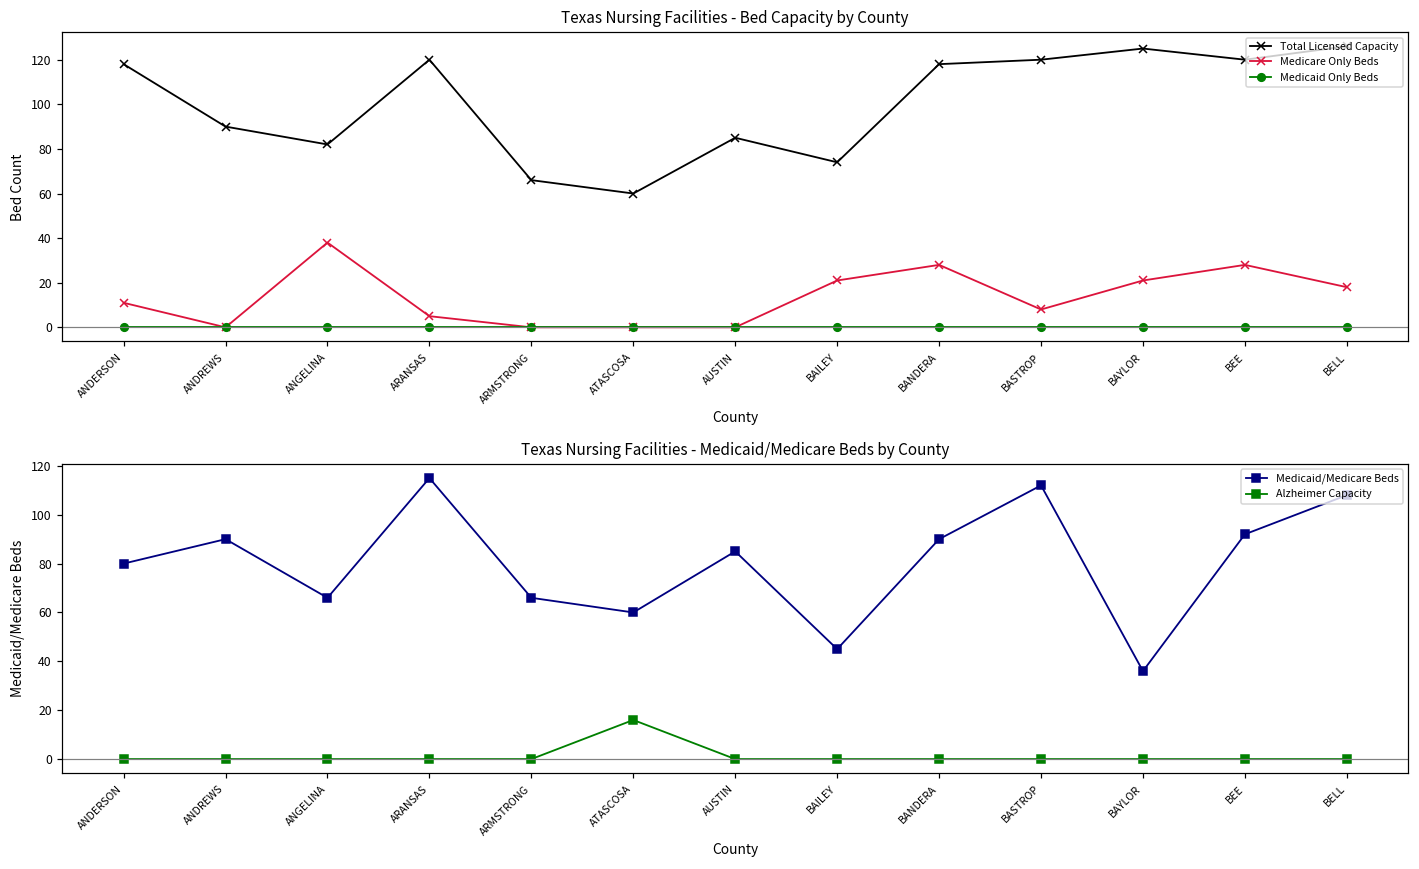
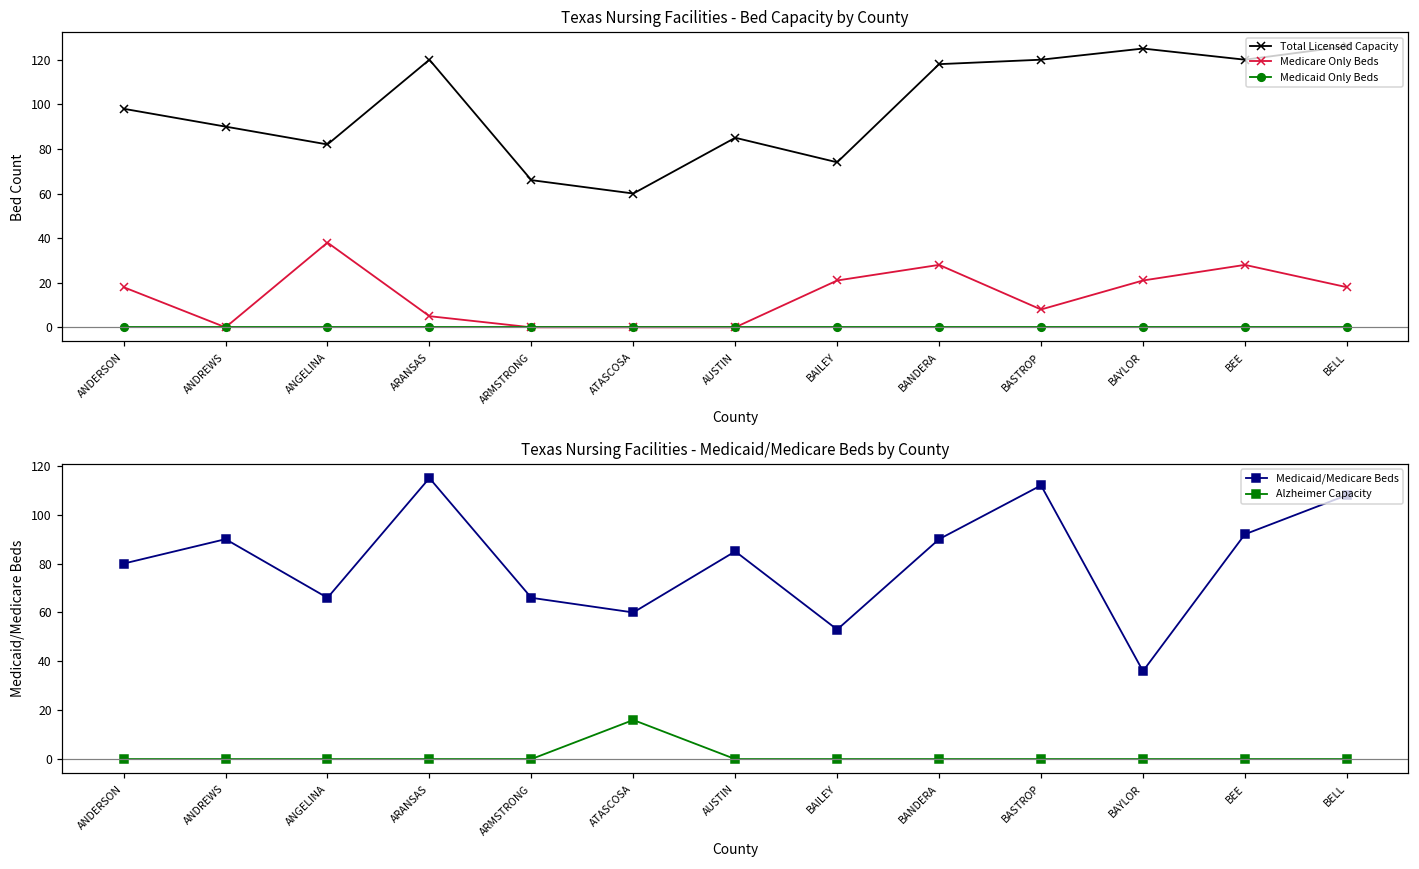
Texas Nursing Facilities - Bed Capacity by County, Total Licensed Capacity, ANDERSON: 118 -> 98
Texas Nursing Facilities - Bed Capacity by County, Medicare Only Beds, ANDERSON: 11 -> 18
Texas Nursing Facilities - Medicaid/Medicare Beds by County, Medicaid/Medicare Beds, BAILEY: 45 -> 53
